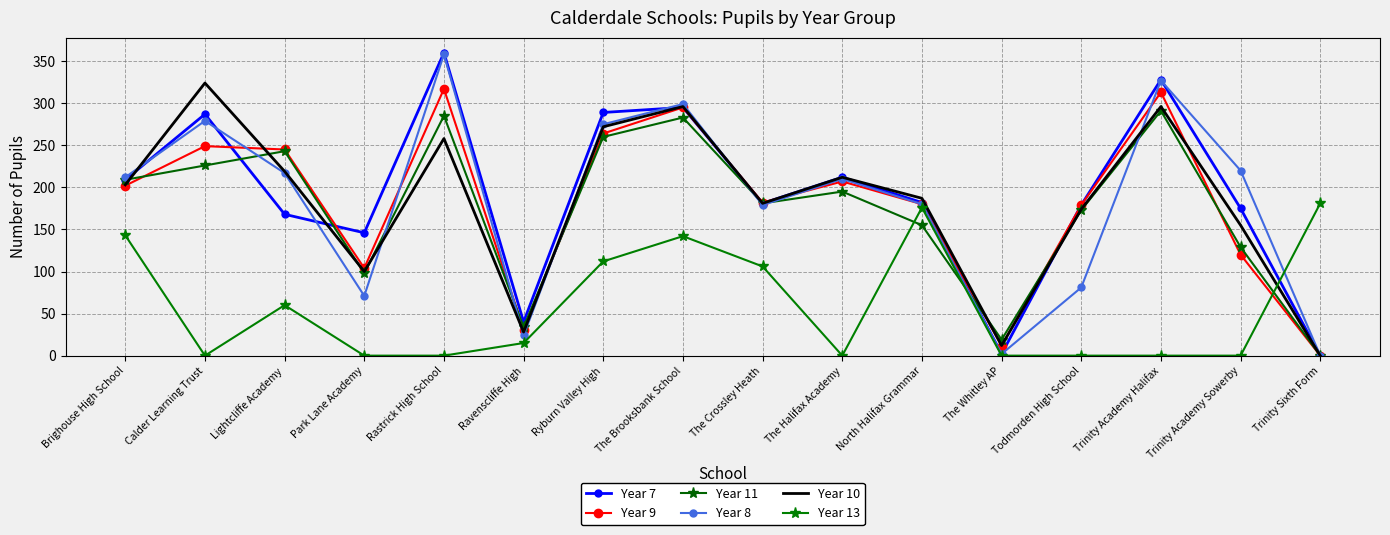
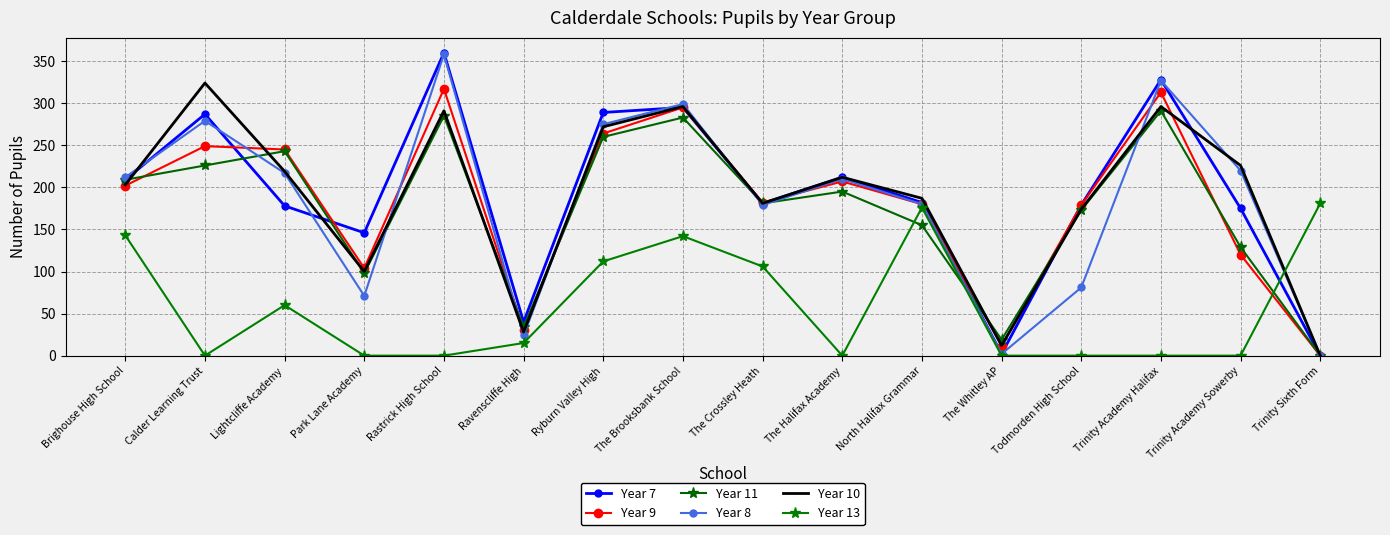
Year 7, Lightcliffe Academy: 170 -> 180
Year 10, Rastrick High School: 260 -> 290
Year 10, Trinity Academy Sowerby: 160 -> 230
